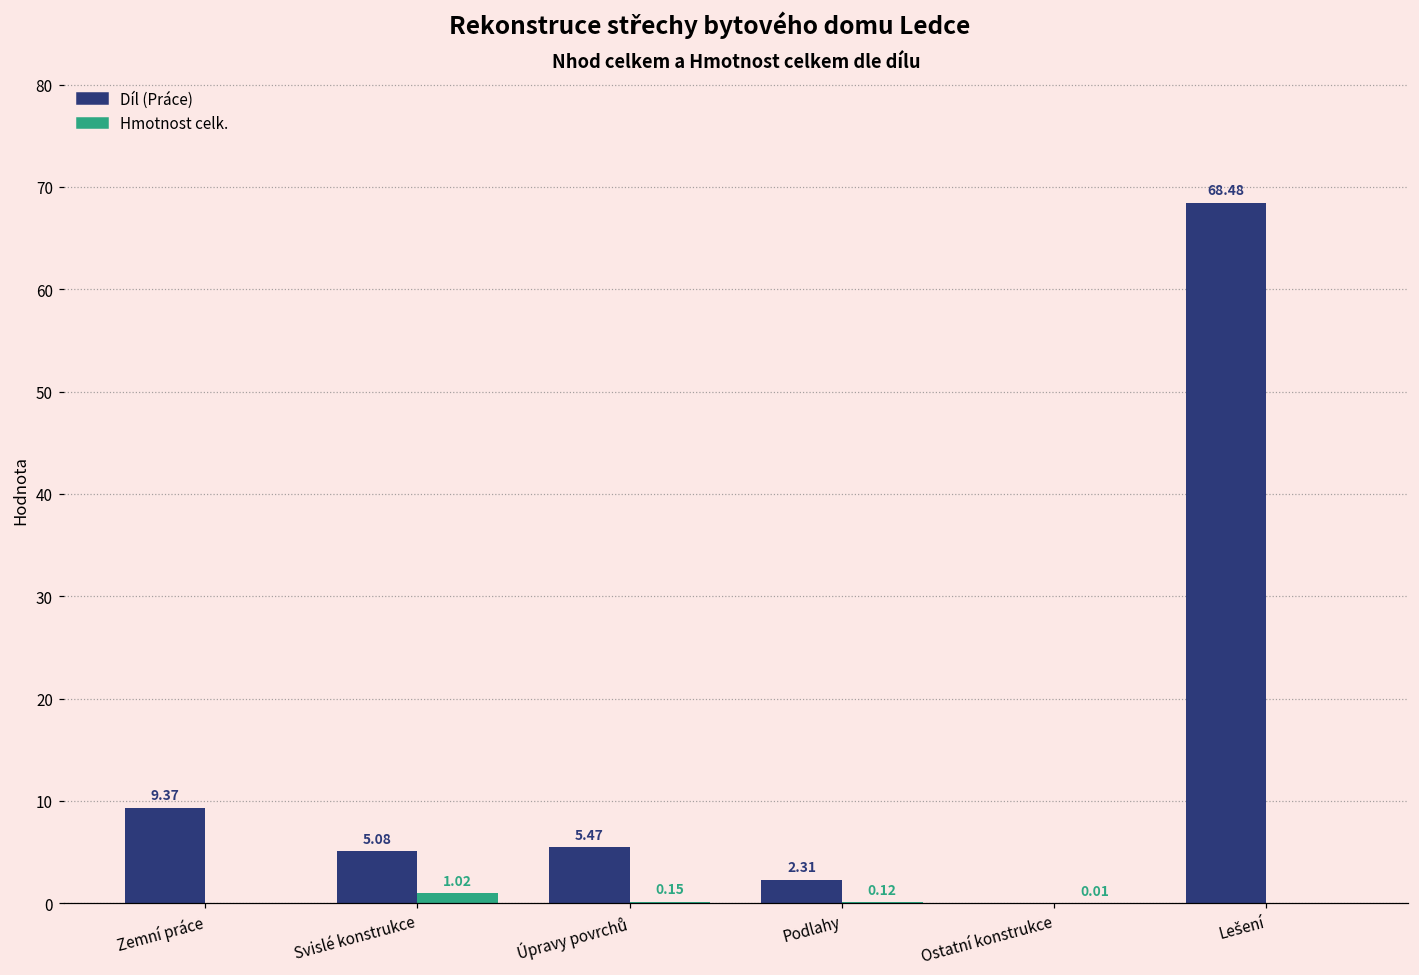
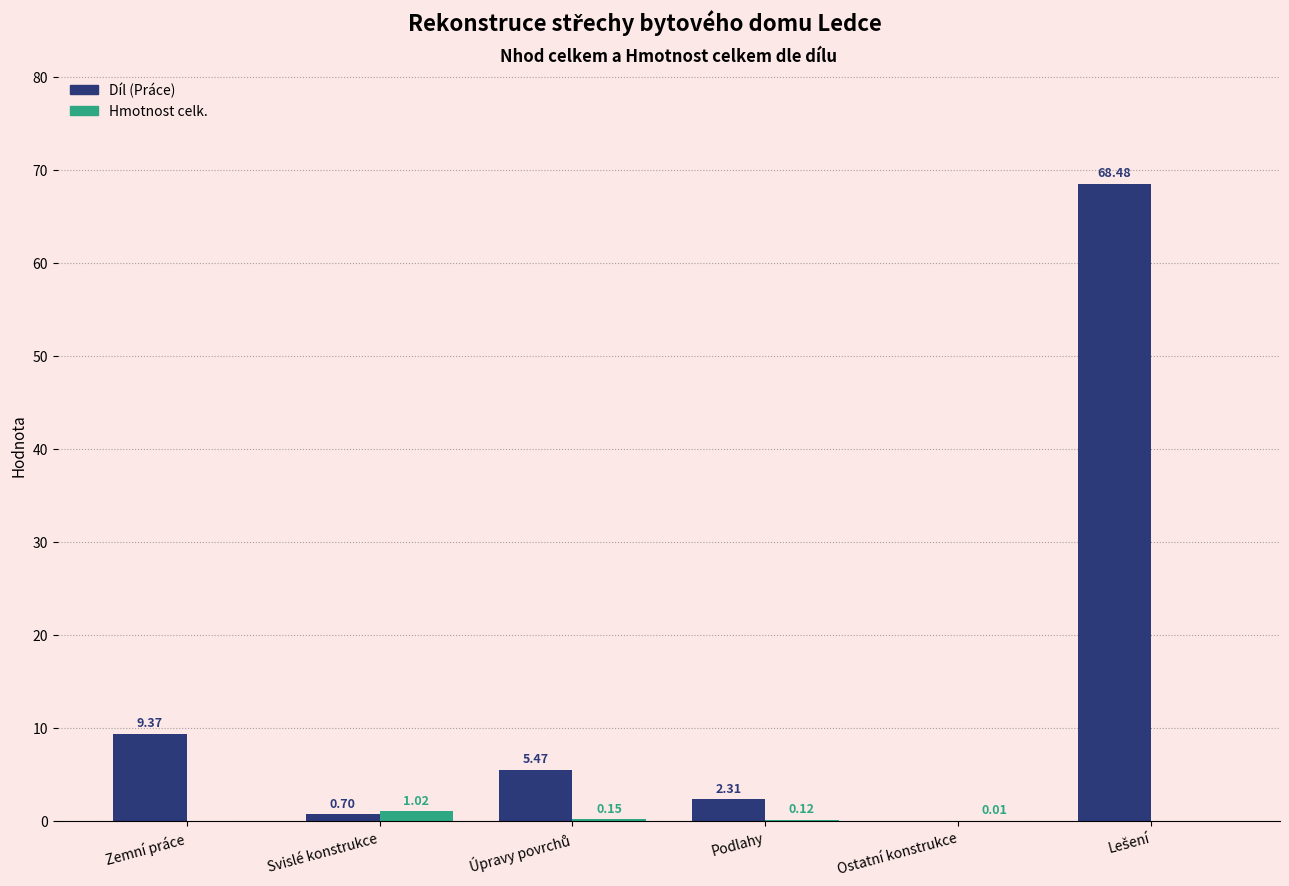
Díl (Práce), Svislé konstrukce: 5.08 -> 0.70
